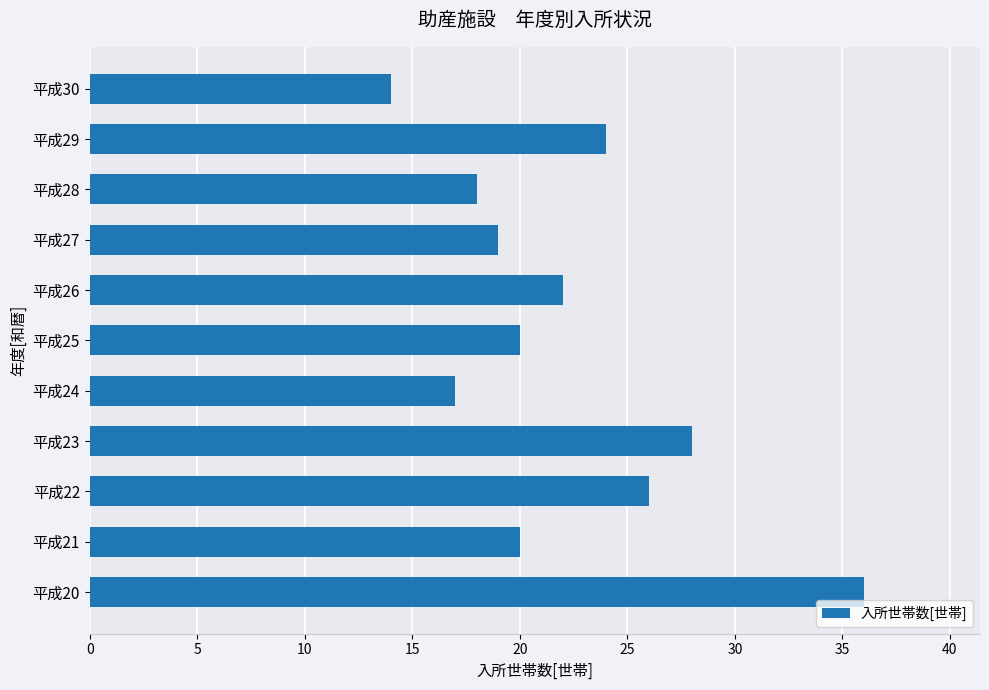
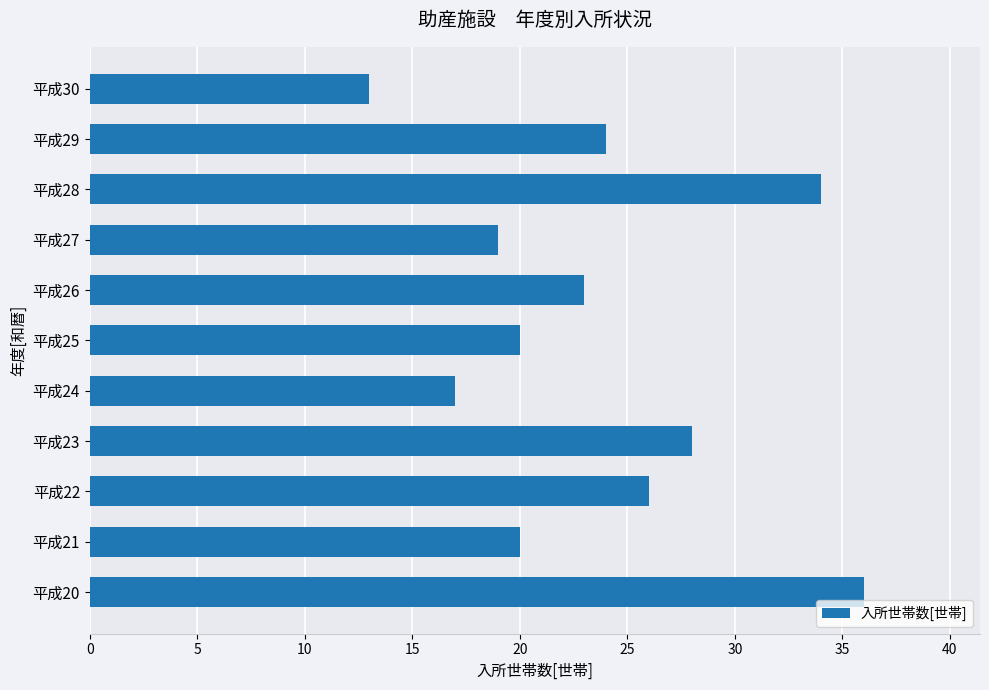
平成30: 14 -> 13
平成28: 18 -> 34
平成26: 22 -> 23
